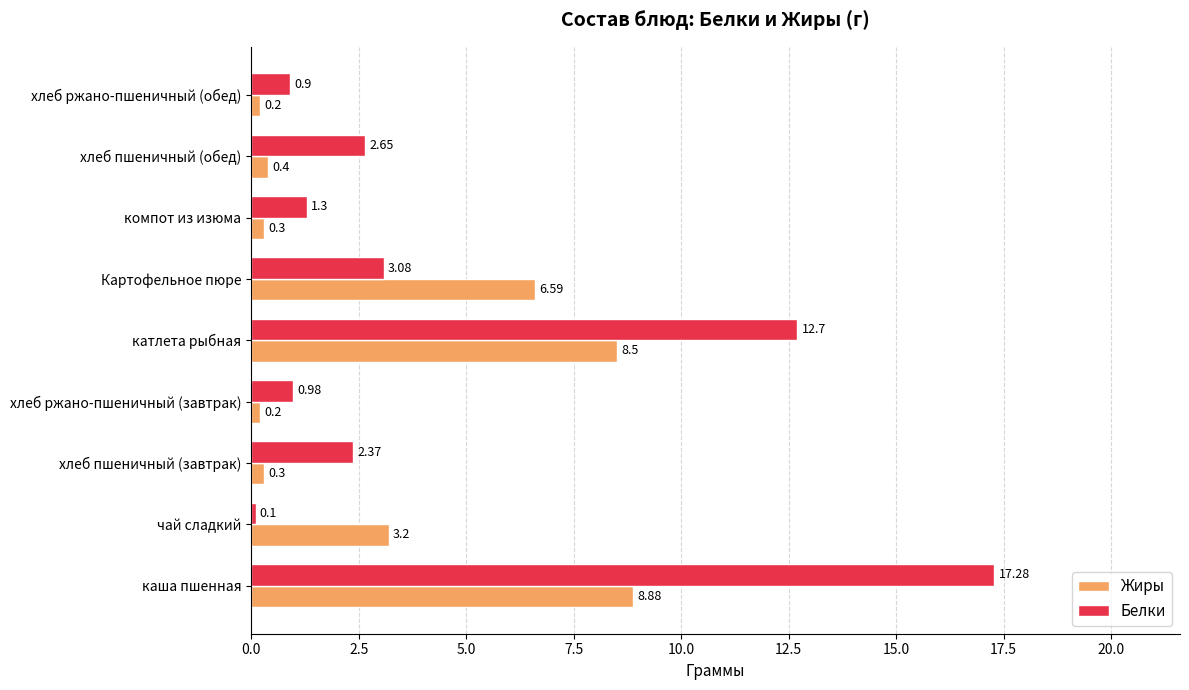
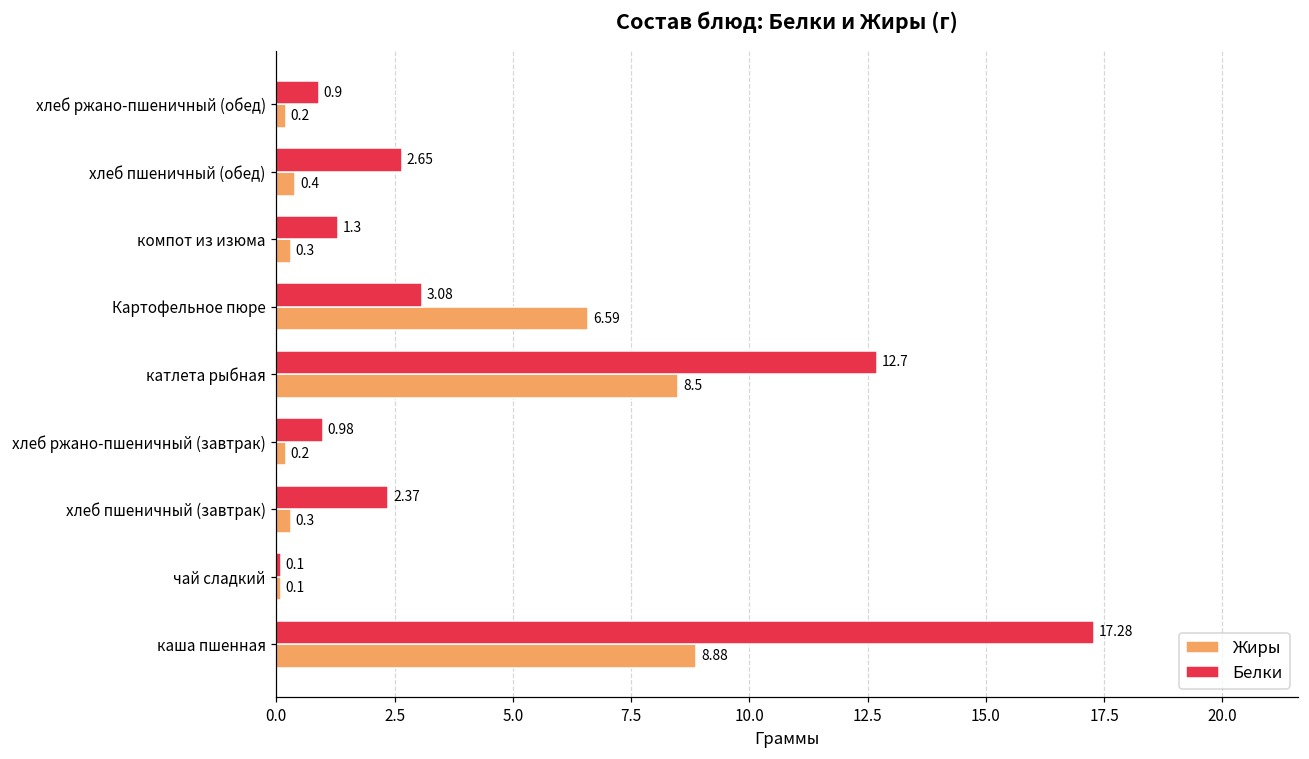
Жиры, чай сладкий: 3.2 -> 0.1
